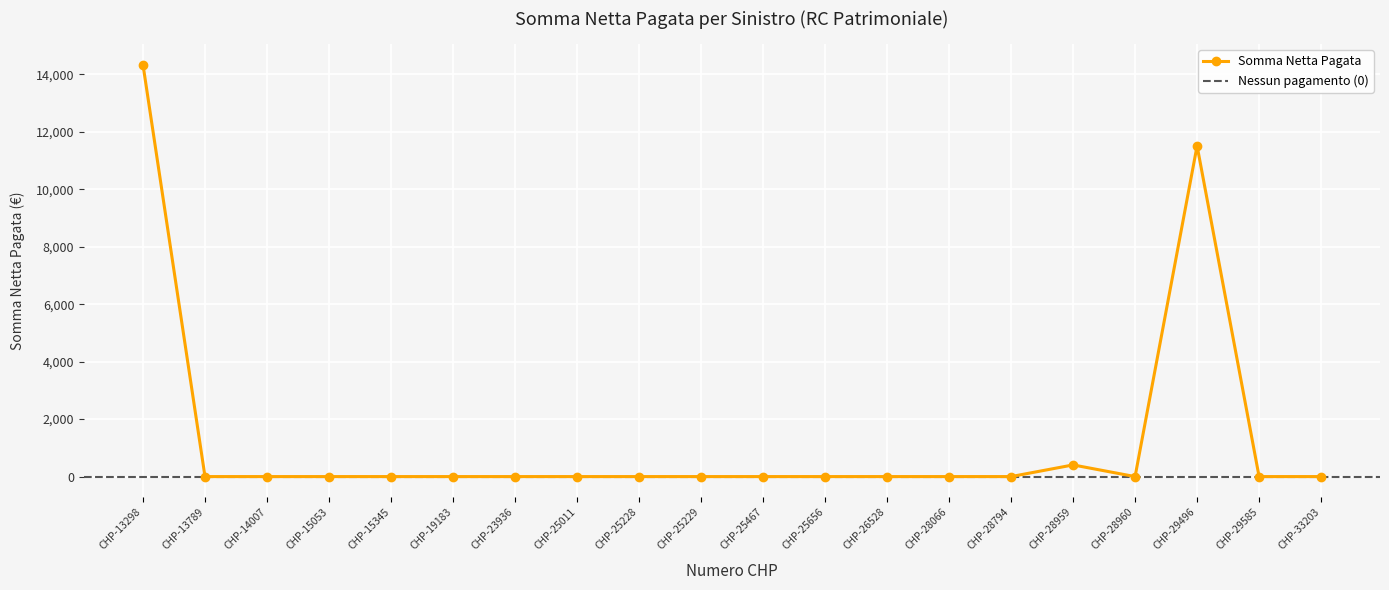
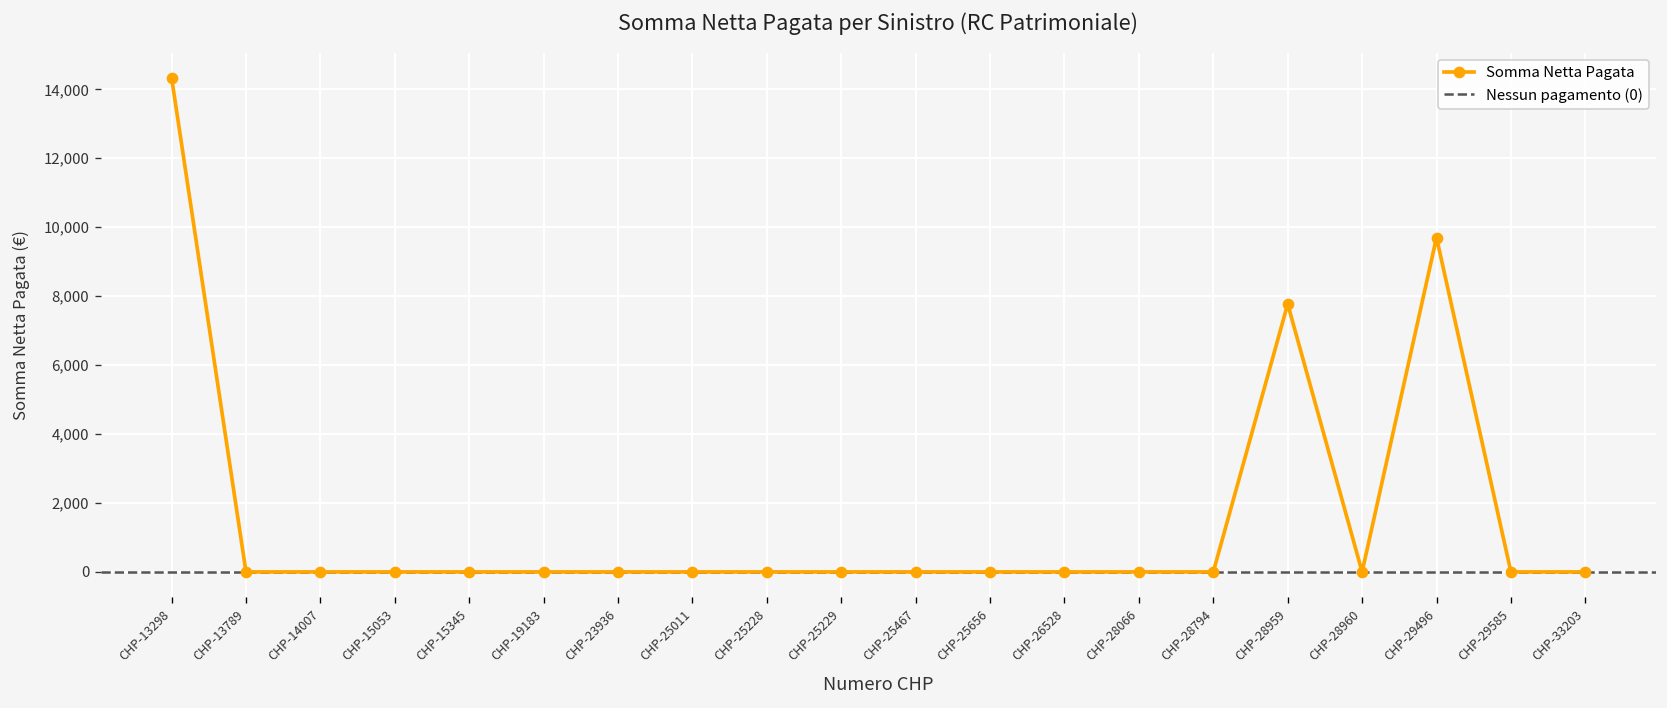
CHP-28959: 400 -> 7,800
CHP-29496: 11,500 -> 9,700
